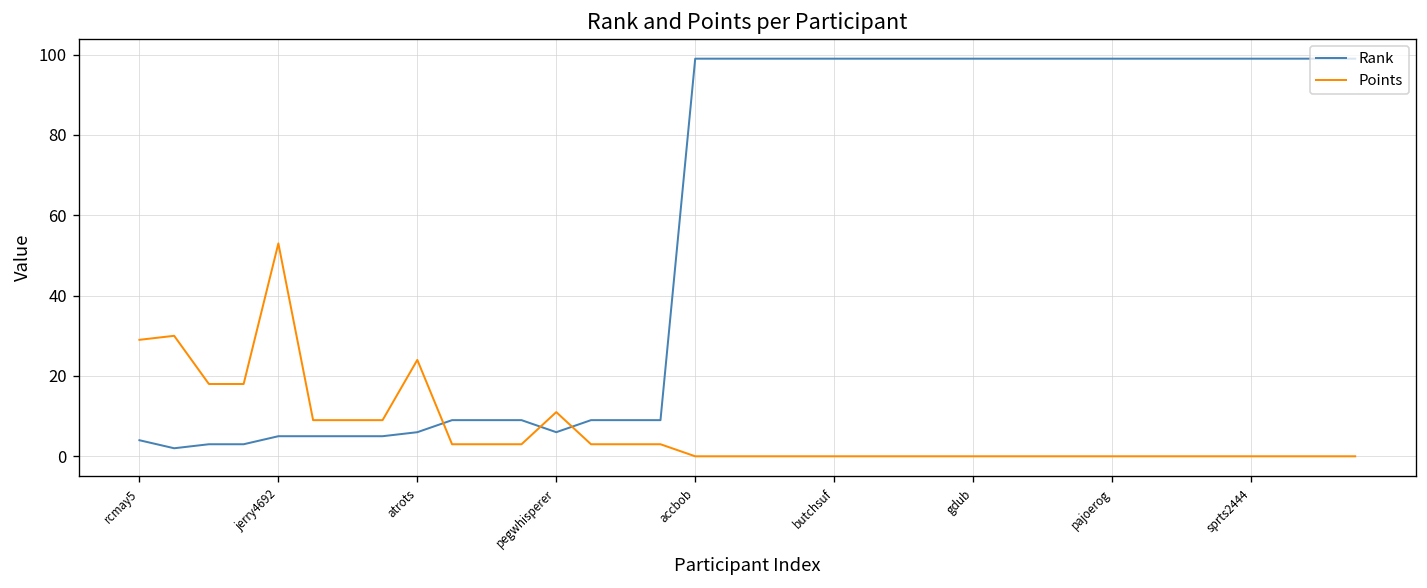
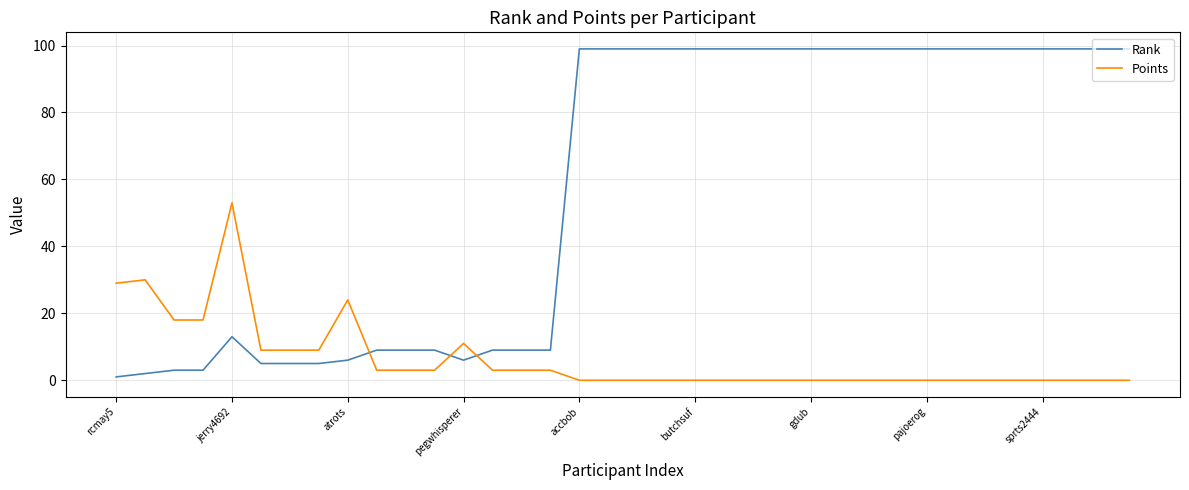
Rank, rcmay5: 4 -> 1
Rank, jerry4692: 5 -> 13
